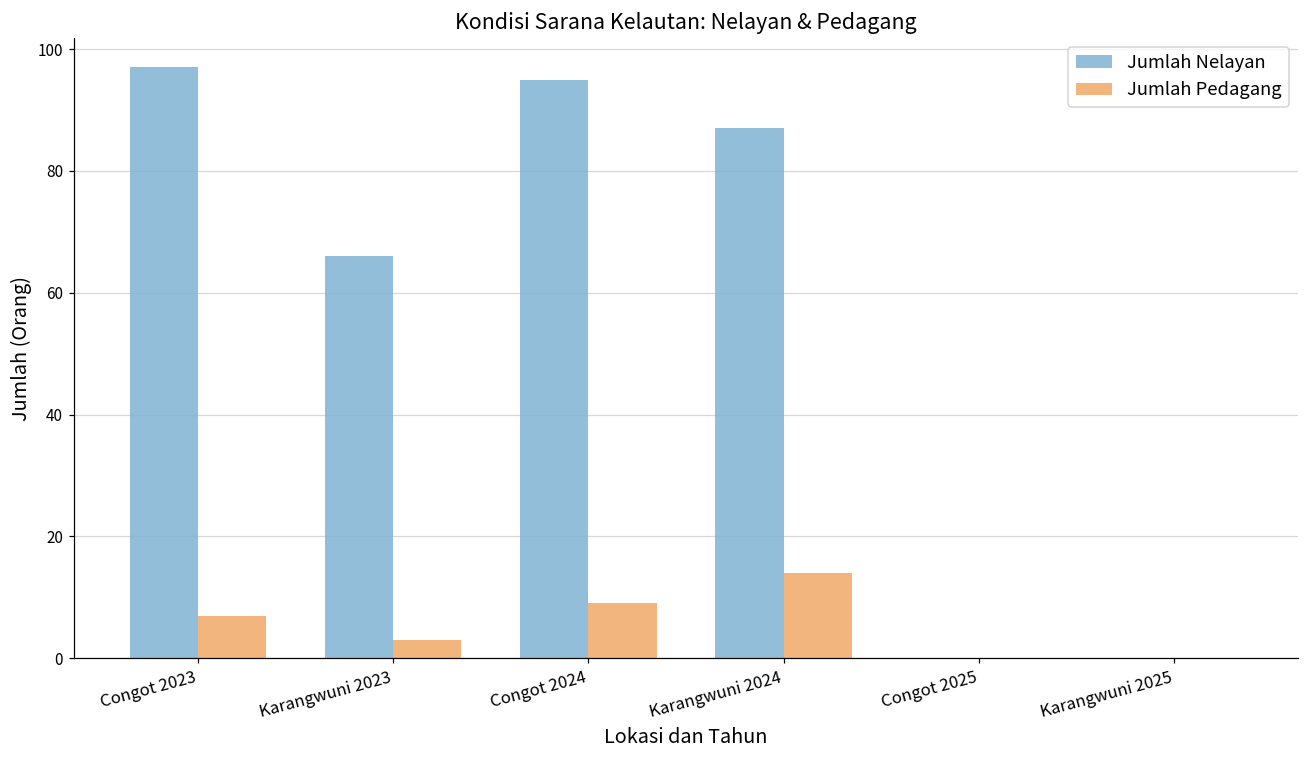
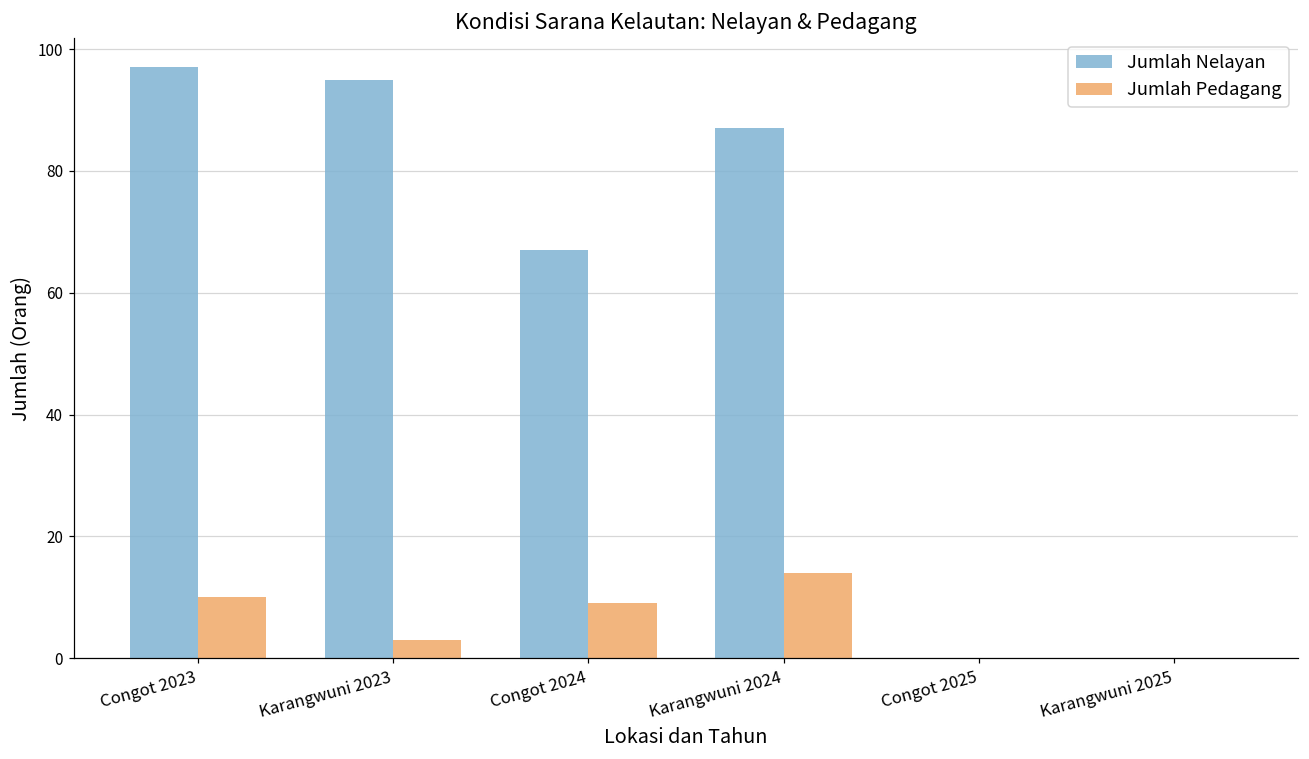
Jumlah Pedagang, Congot 2023: 7 -> 10
Jumlah Nelayan, Karangwuni 2023: 66 -> 95
Jumlah Nelayan, Congot 2024: 95 -> 67
